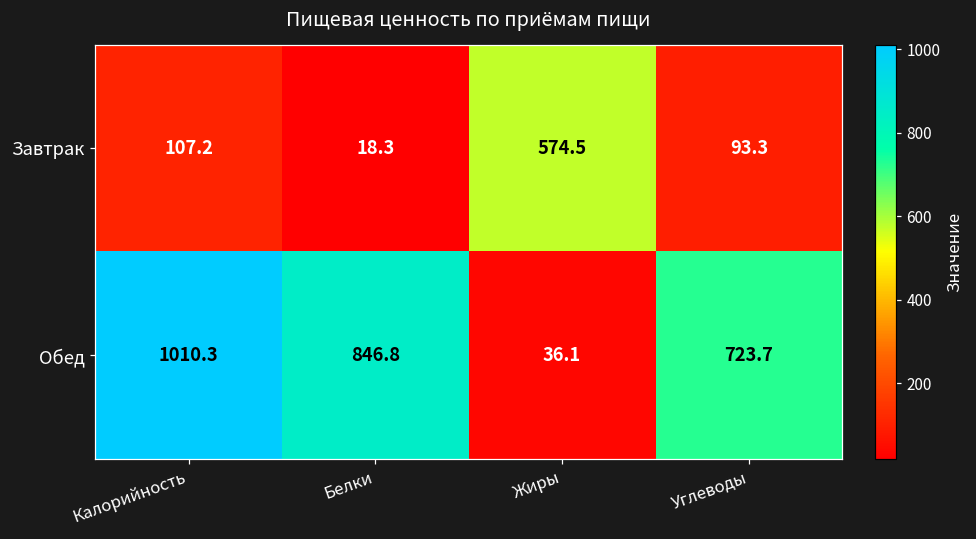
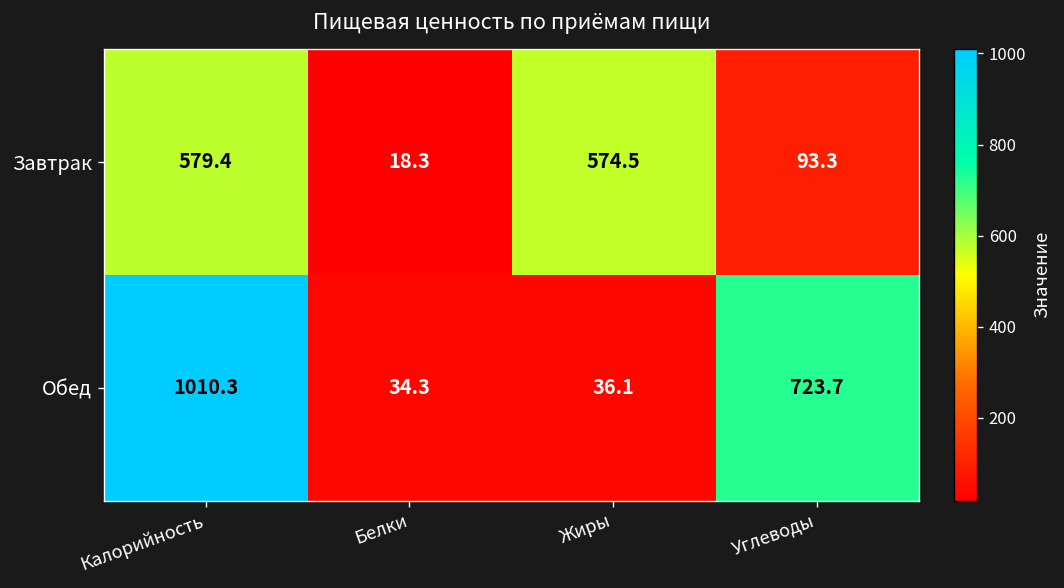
Завтрак, Калорийность: 107.2 -> 579.4
Обед, Белки: 846.8 -> 34.3
